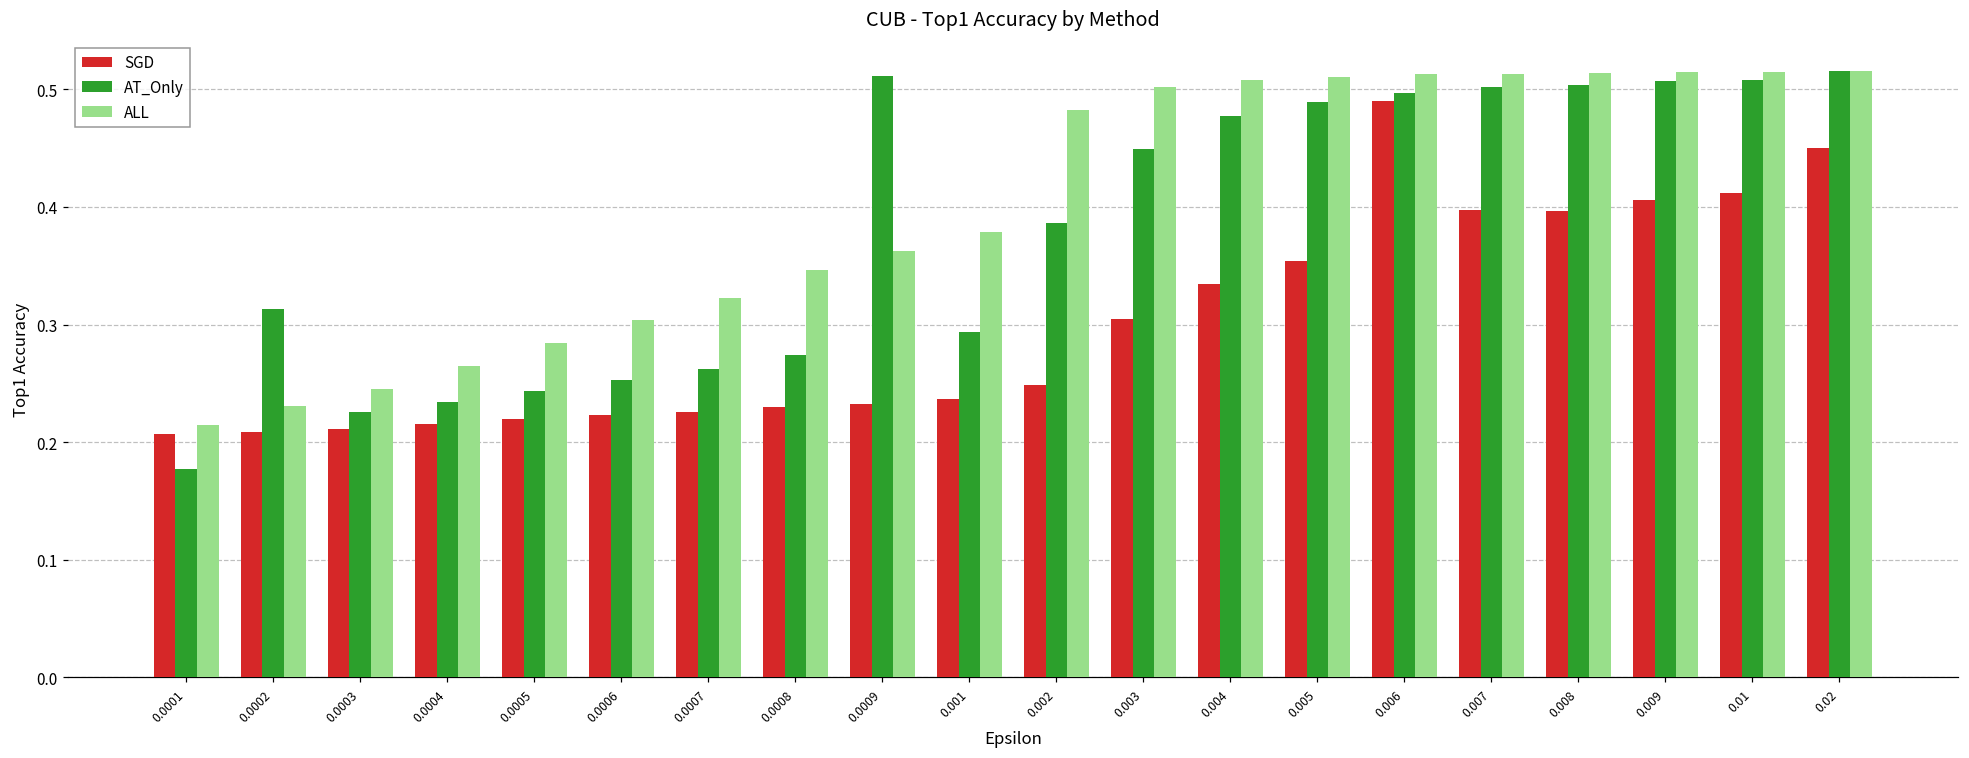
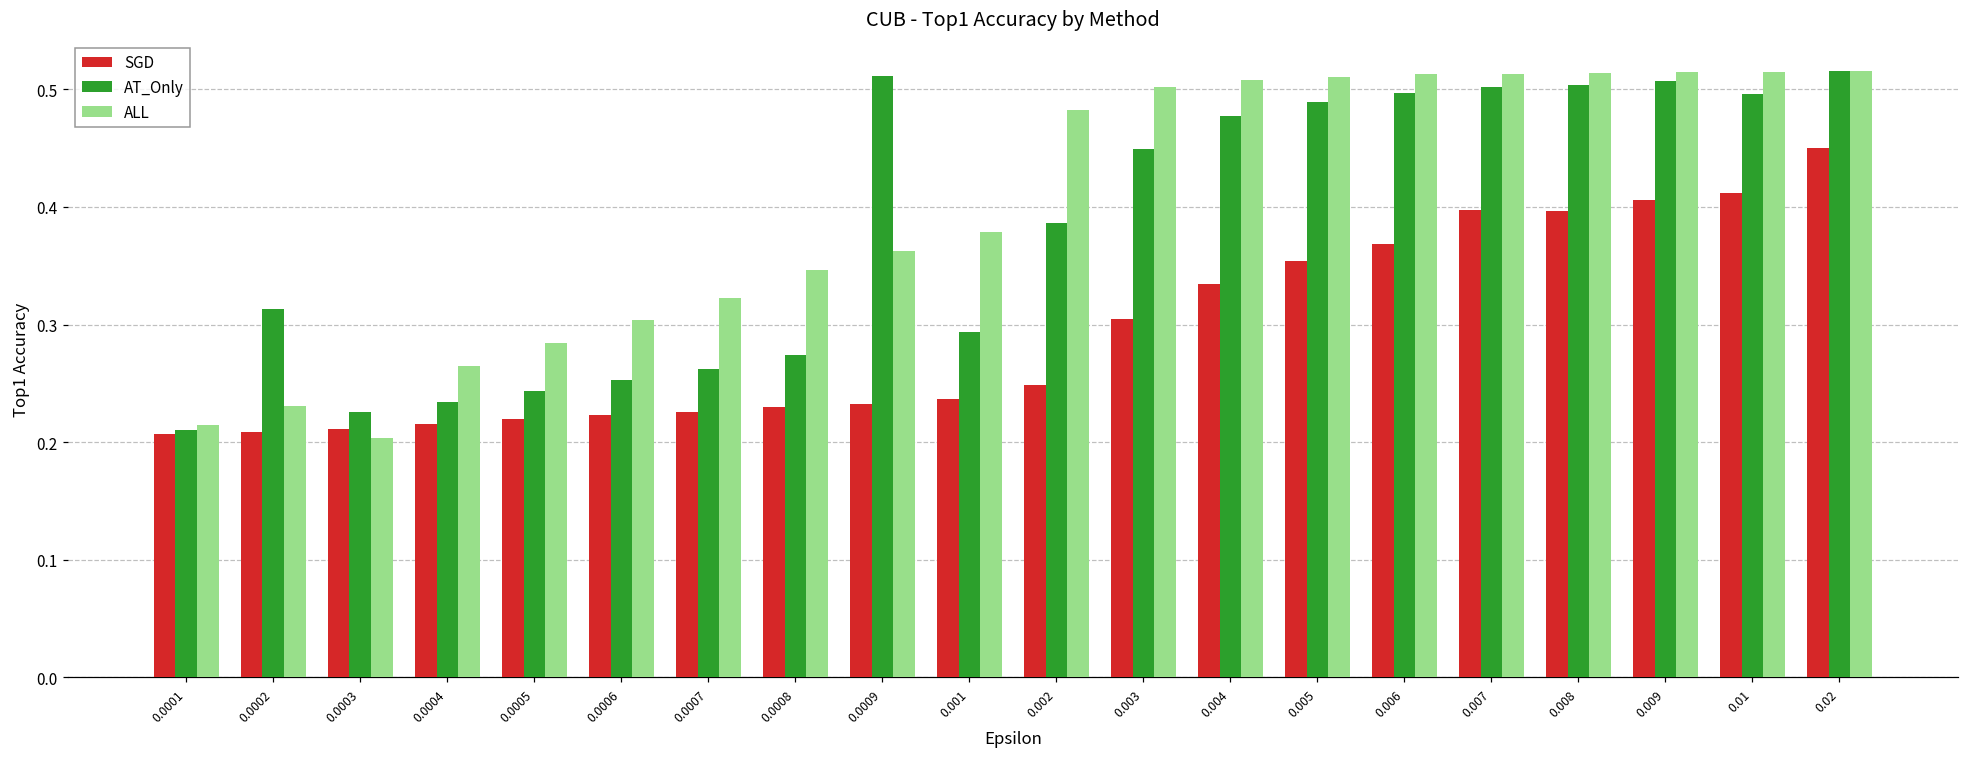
AT_Only, 0.0001: 0.177 -> 0.210
ALL, 0.0003: 0.246 -> 0.204
SGD, 0.006: 0.491 -> 0.368
AT_Only, 0.01: 0.508 -> 0.496
